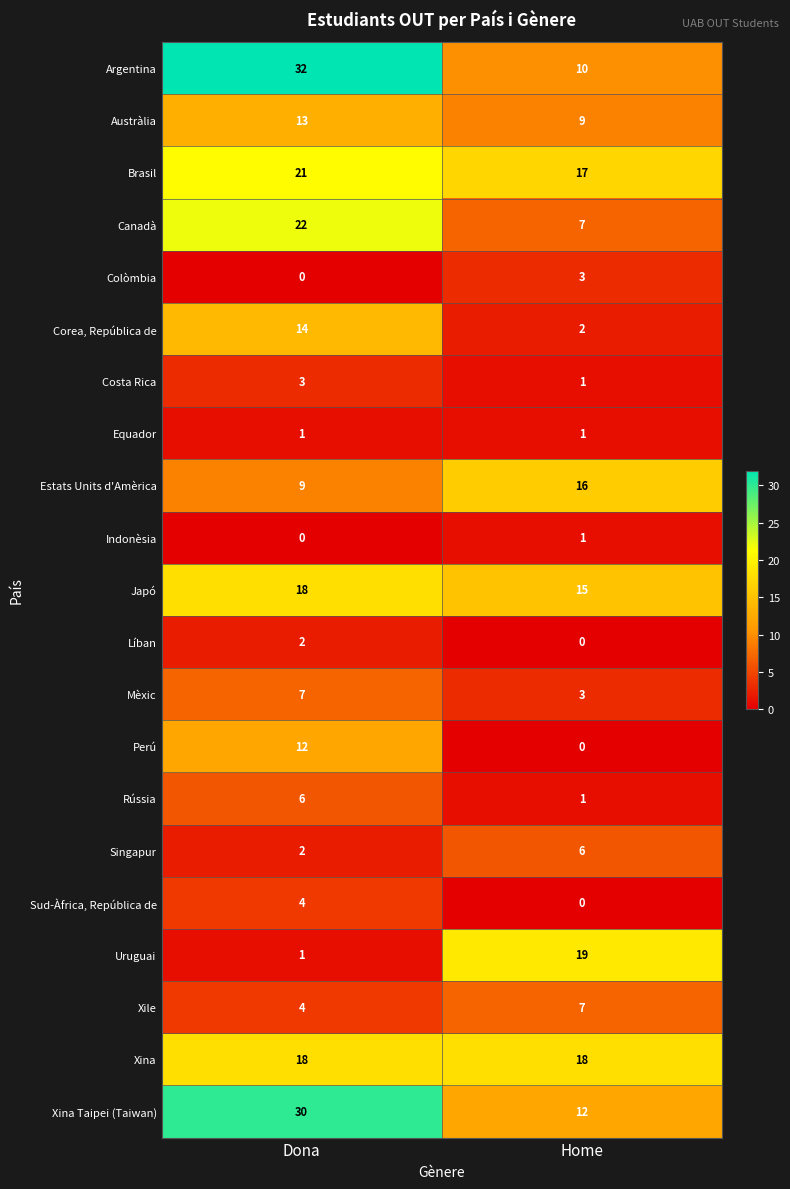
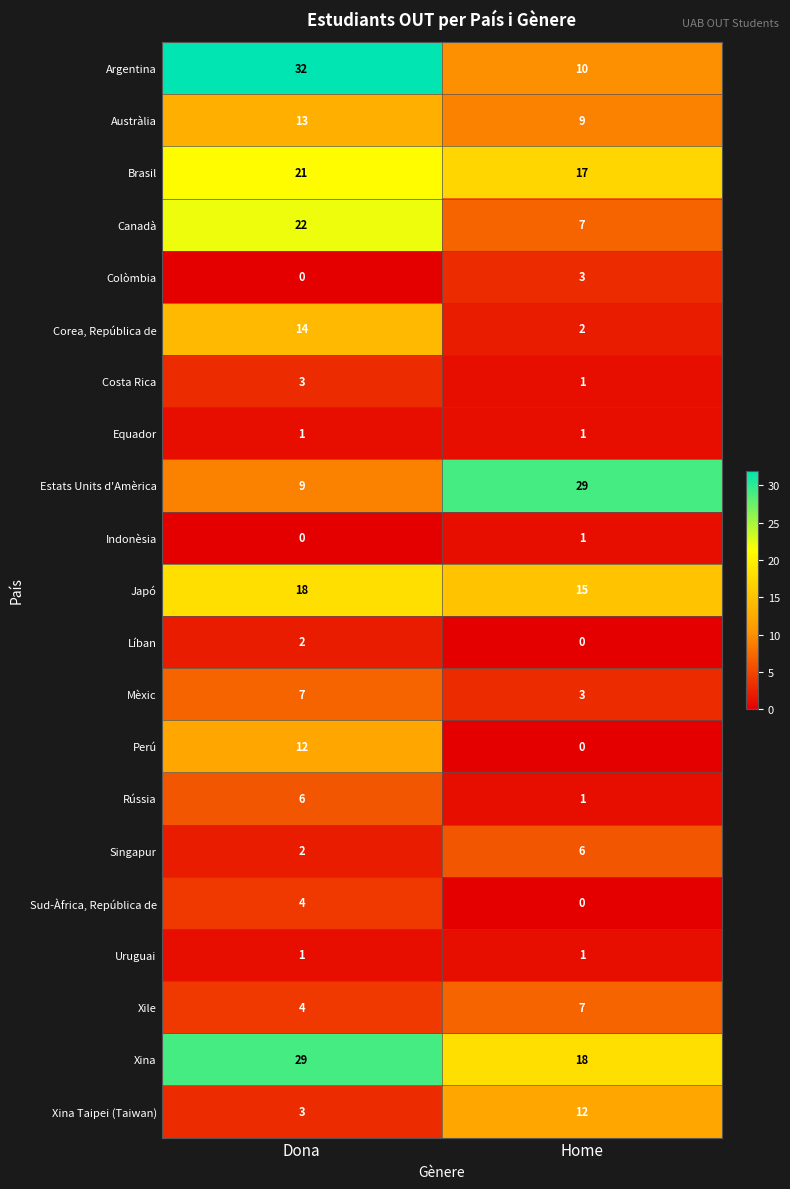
Estats Units d'Amèrica, Home: 16 -> 29
Uruguai, Home: 19 -> 1
Xina, Dona: 18 -> 29
Xina Taipei (Taiwan), Dona: 30 -> 3
